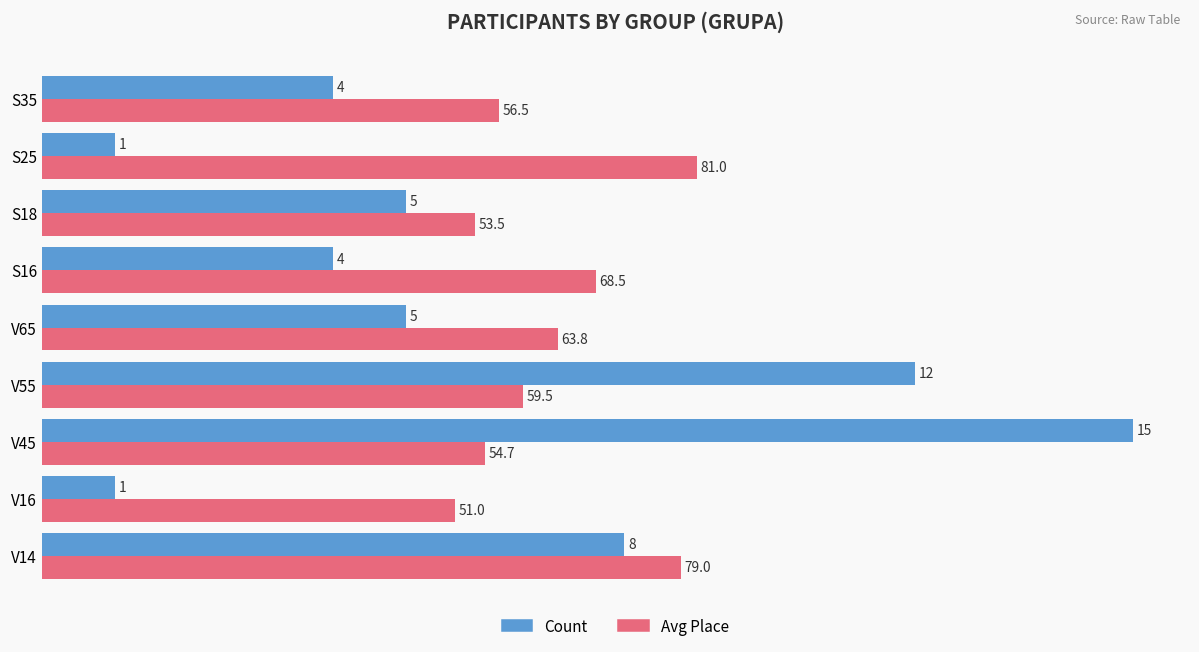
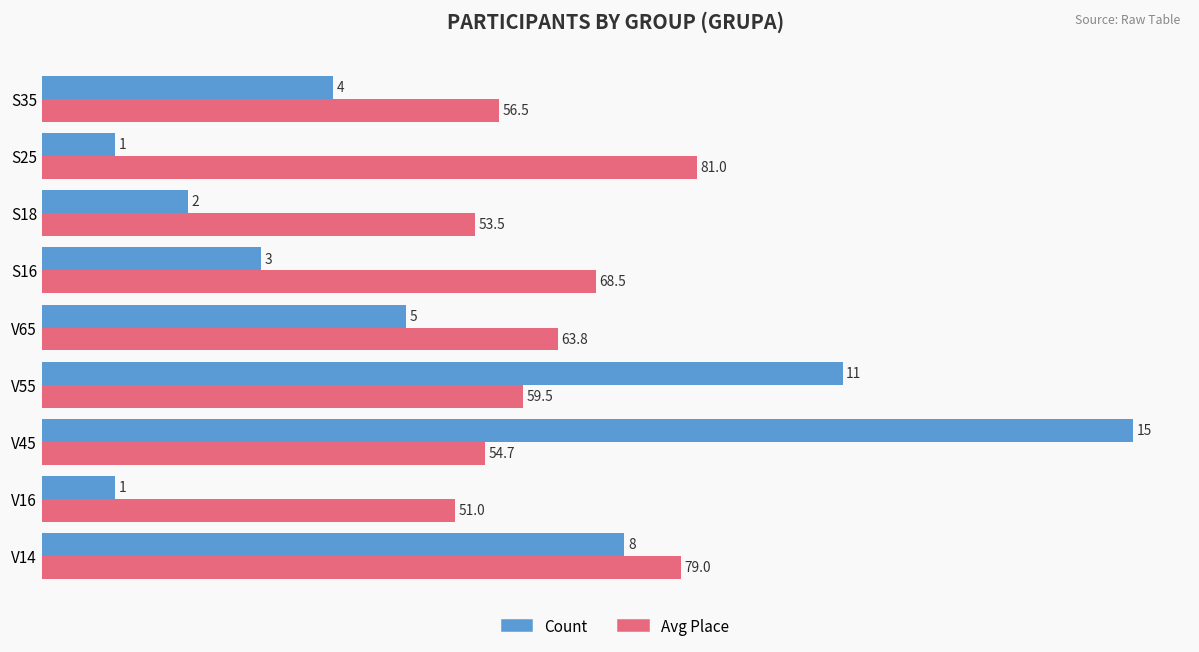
Count, S18: 5 -> 2
Count, S16: 4 -> 3
Count, V55: 12 -> 11
